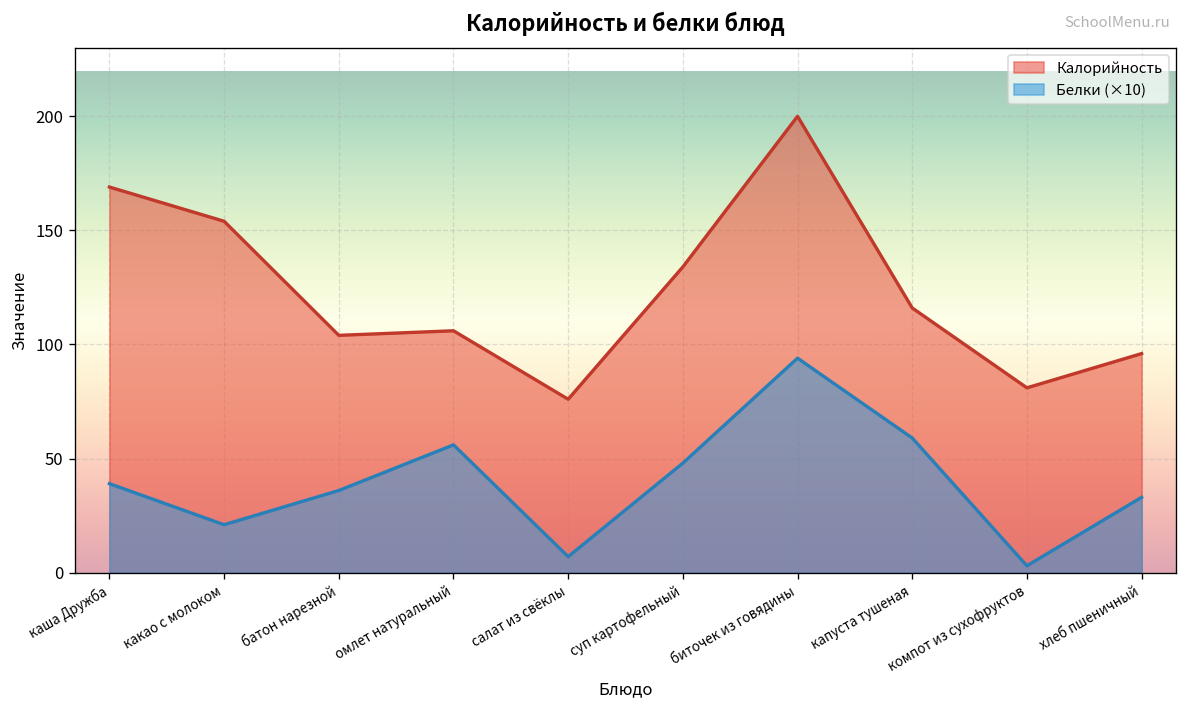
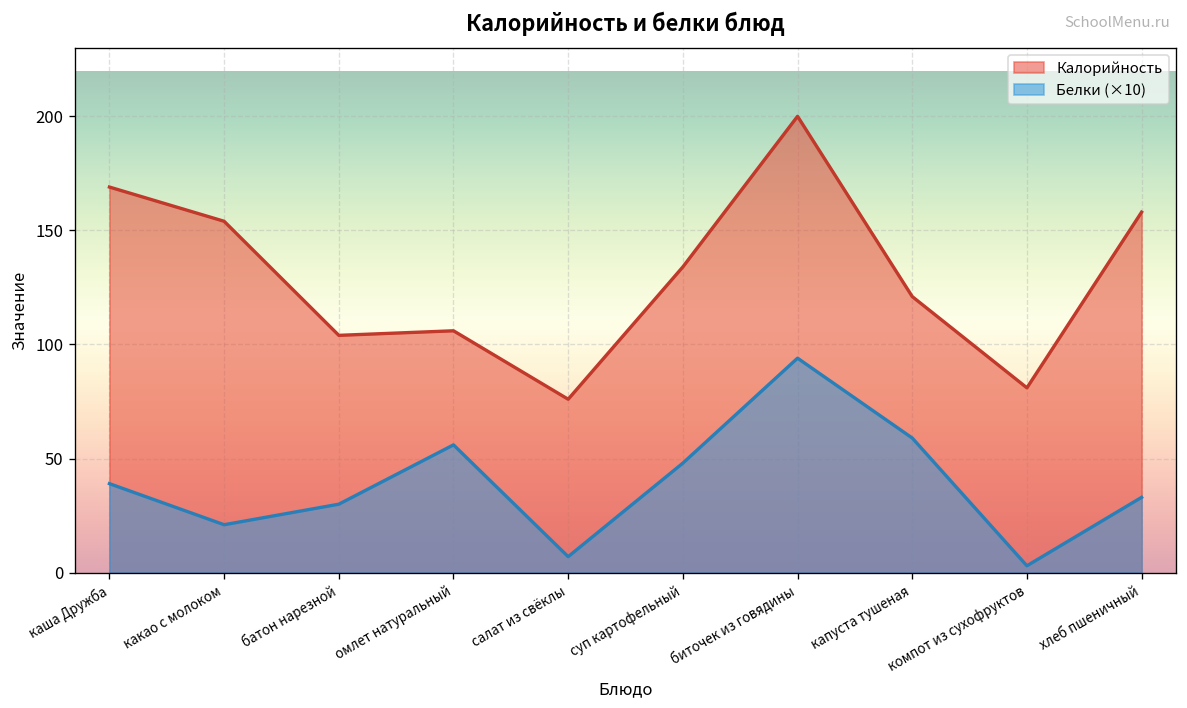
Белки (×10), батон нарезной: 36 -> 30
Калорийность, капуста тушеная: 116 -> 121
Калорийность, хлеб пшеничный: 96 -> 158
